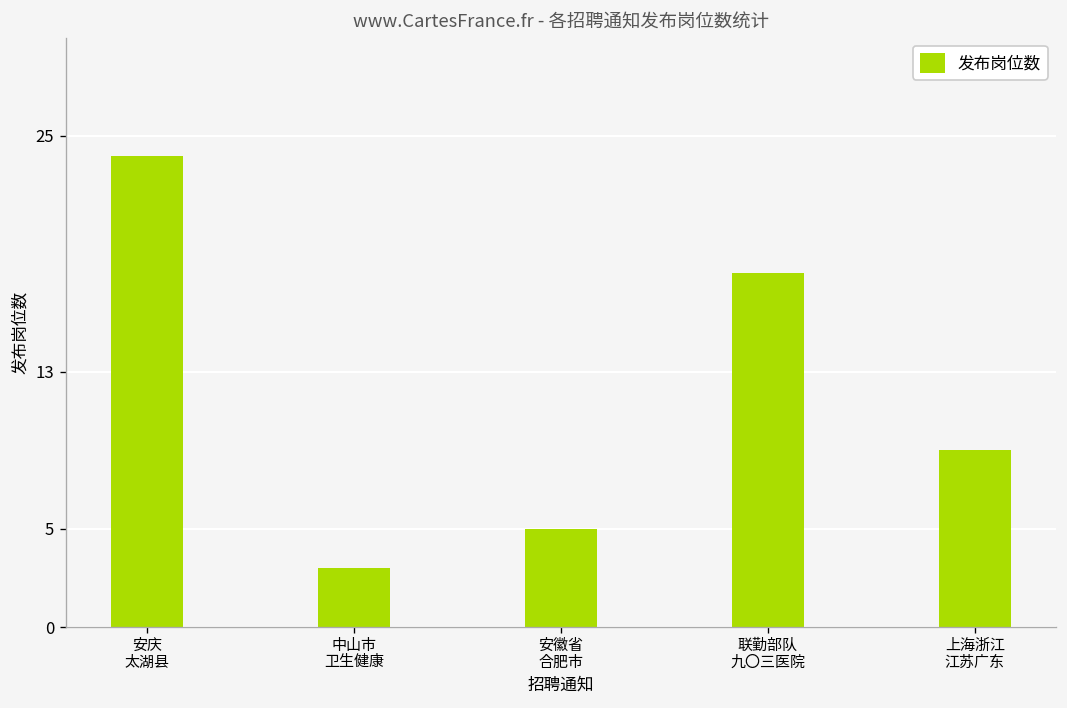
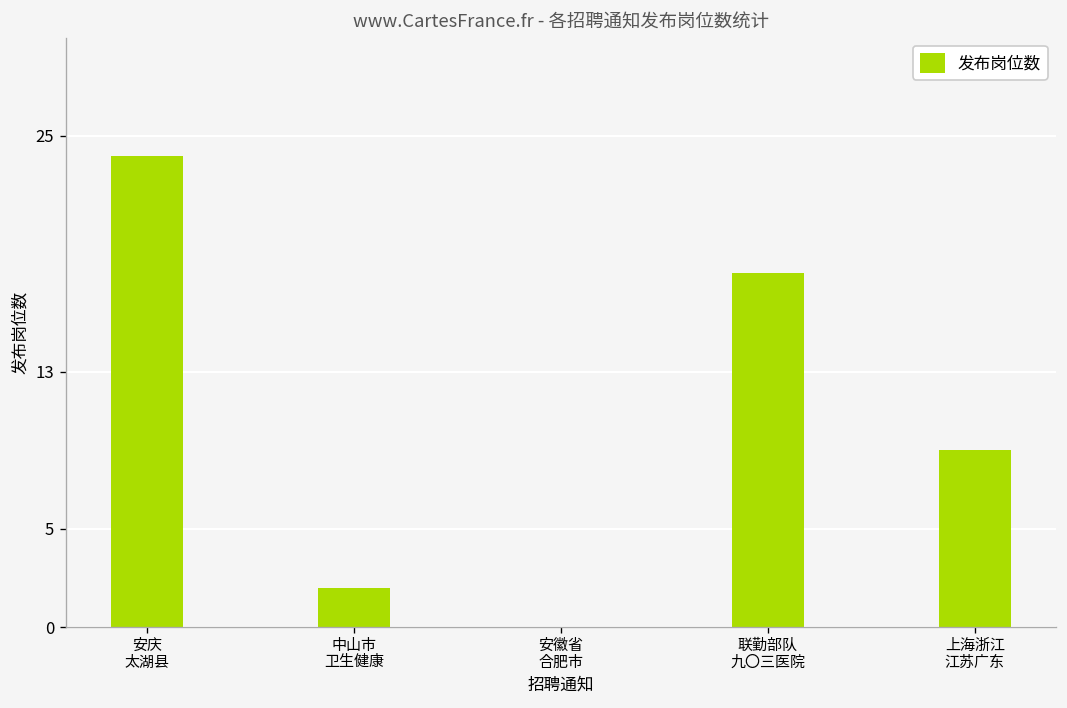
中山市 卫生健康: 3 -> 2
安徽省 合肥市: 5 -> 0
